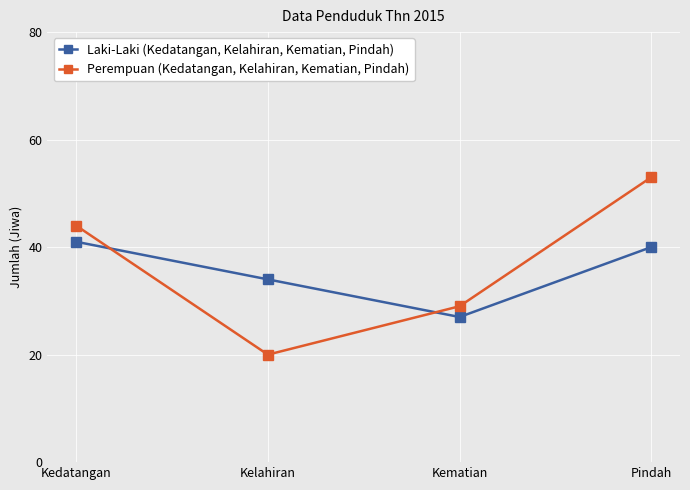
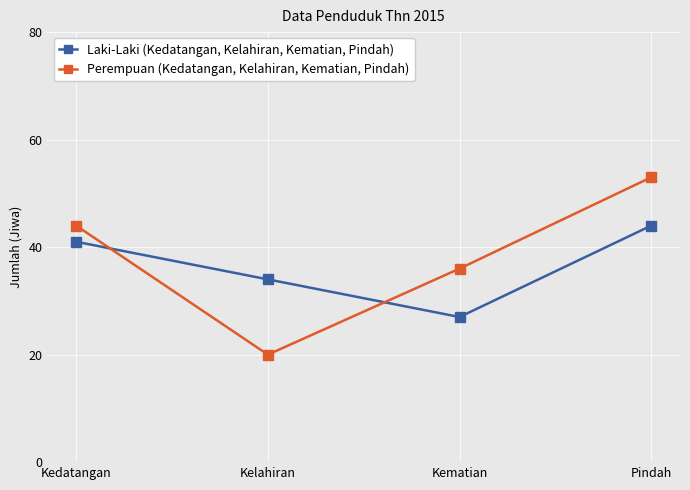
Perempuan (Kedatangan, Kelahiran, Kematian, Pindah), Kematian: 29 -> 36
Laki-Laki (Kedatangan, Kelahiran, Kematian, Pindah), Pindah: 40 -> 44
